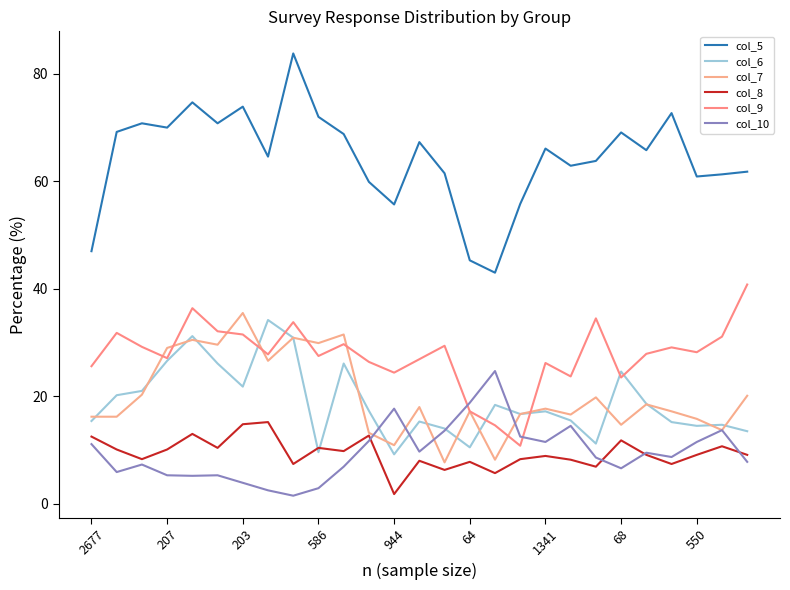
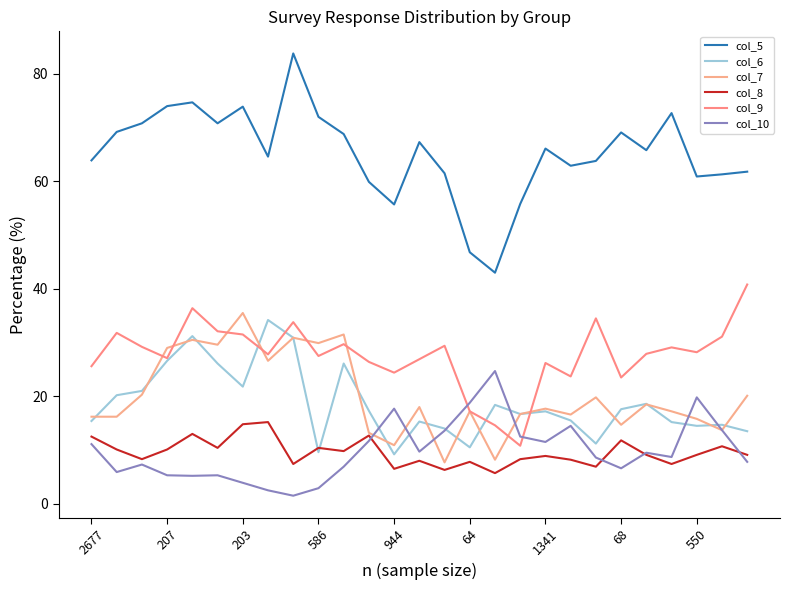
col_5, 2677: 47 -> 64
col_5, 207: 70 -> 74
col_8, 944: 2 -> 7
col_5, 64: 45 -> 47
col_6, 68: 25 -> 18
col_10, 550: 12 -> 20
